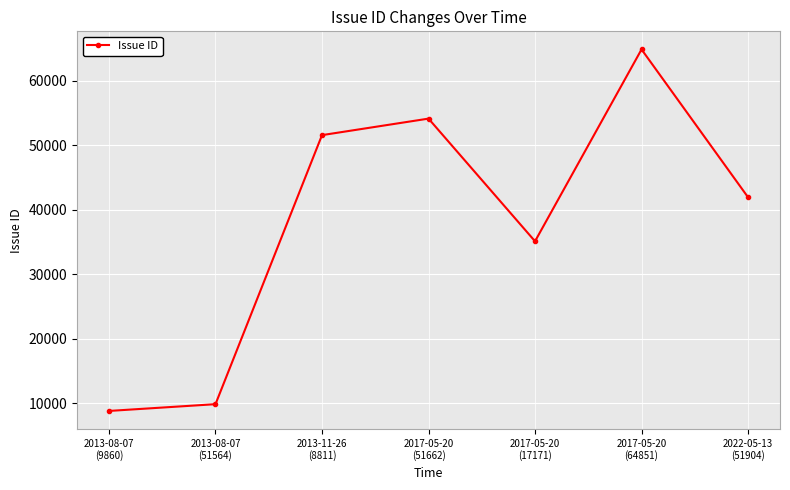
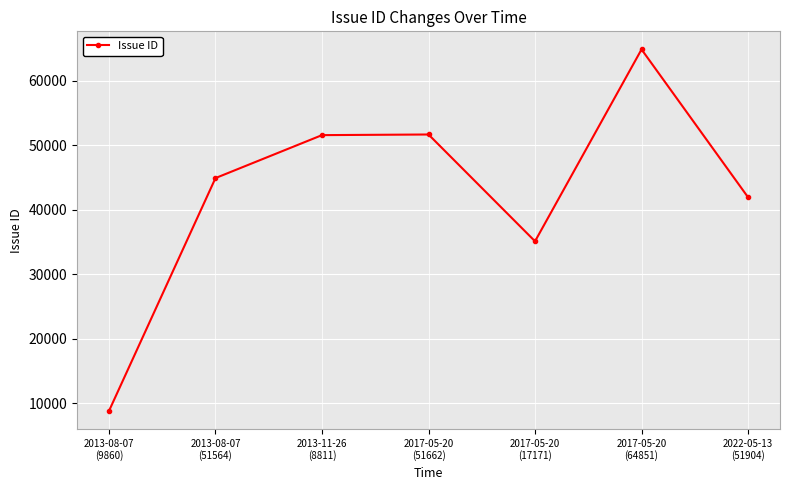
2013-08-07 (51564): 10000 -> 45000
2017-05-20 (51662): 54000 -> 52000
